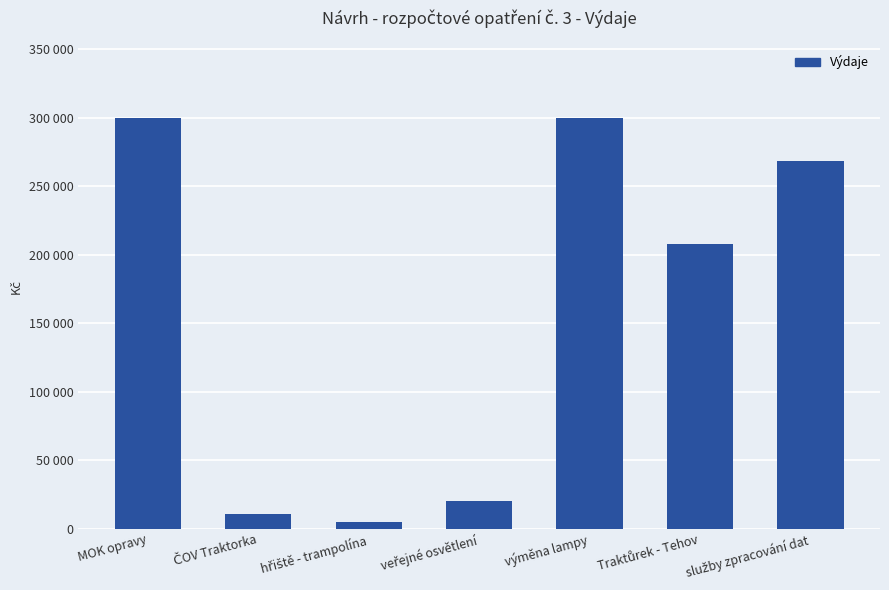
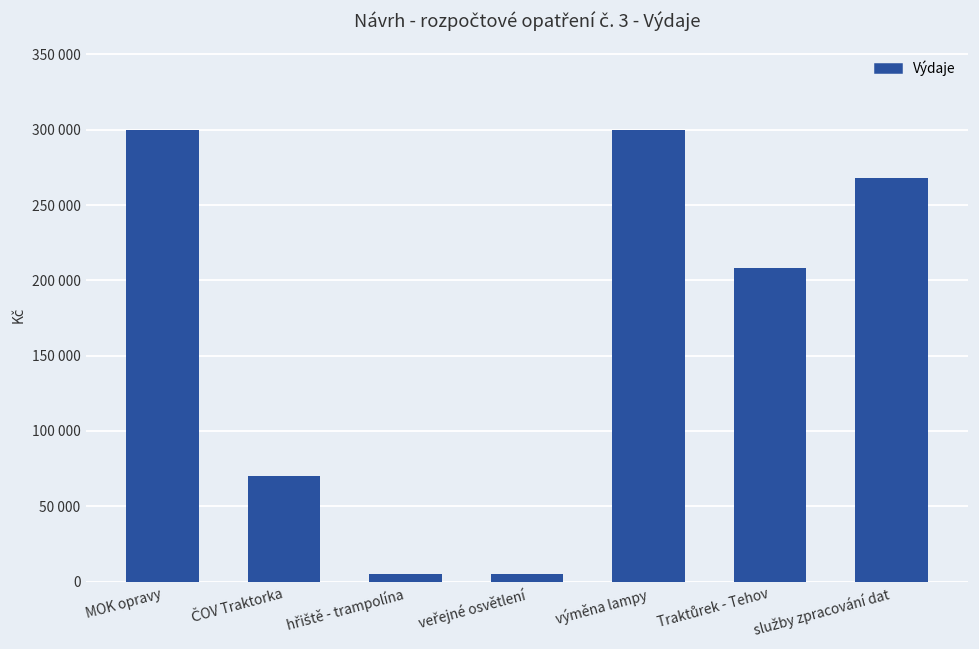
ČOV Traktorka: 11000 -> 70000
veřejné osvětlení: 20000 -> 5000
